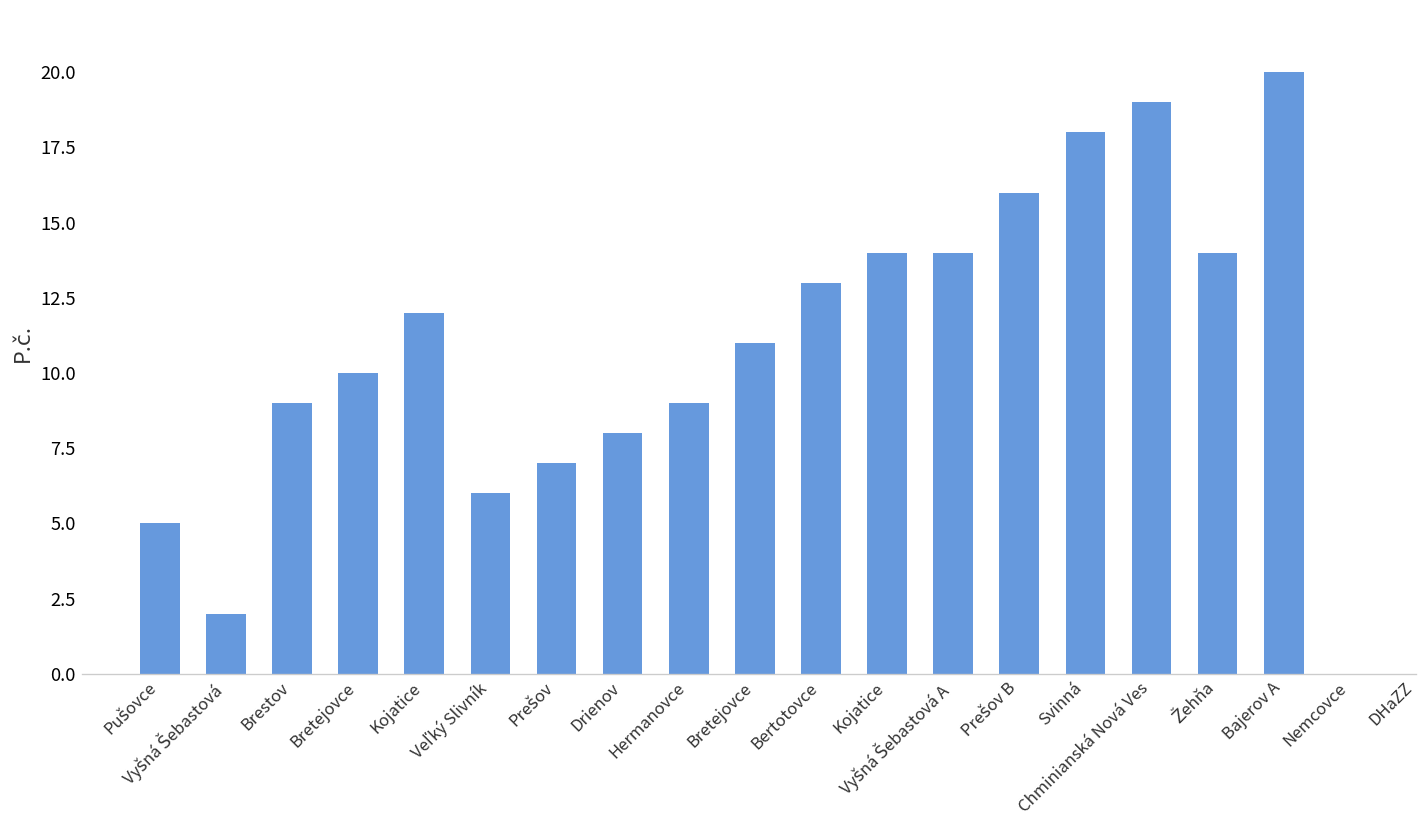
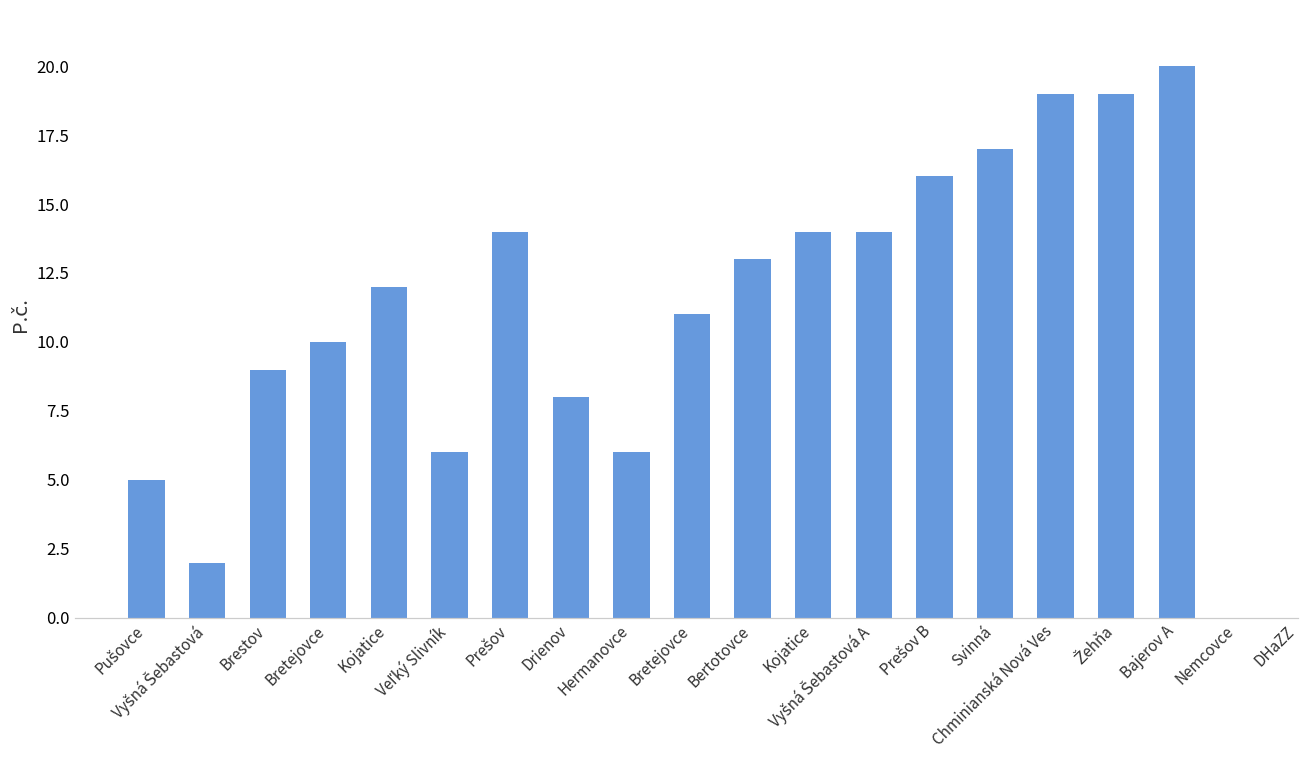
Prešov: 7 -> 14
Hermanovce: 9 -> 6
Svinná: 18 -> 17
Žehňa: 14 -> 19
